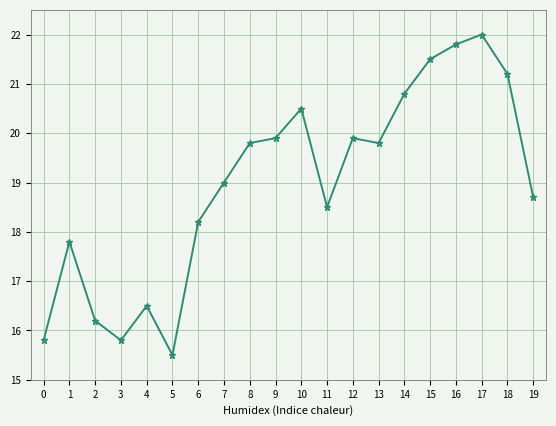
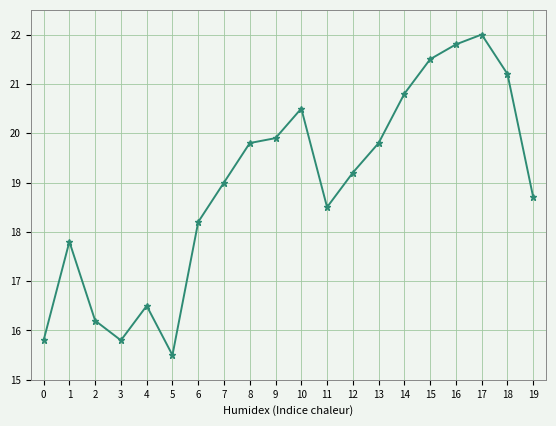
12: 19.9 -> 19.2
